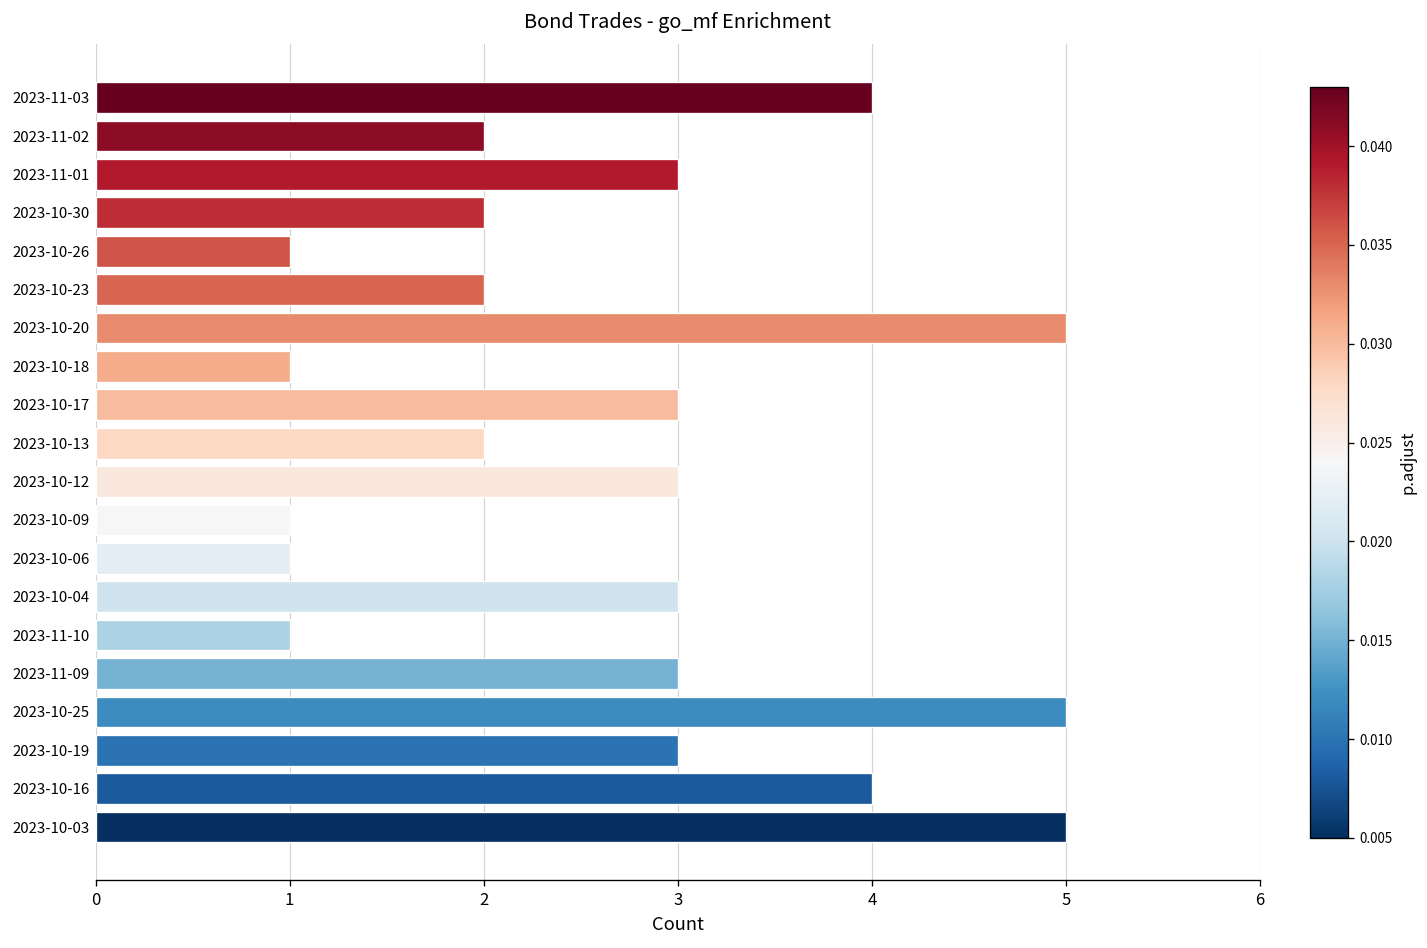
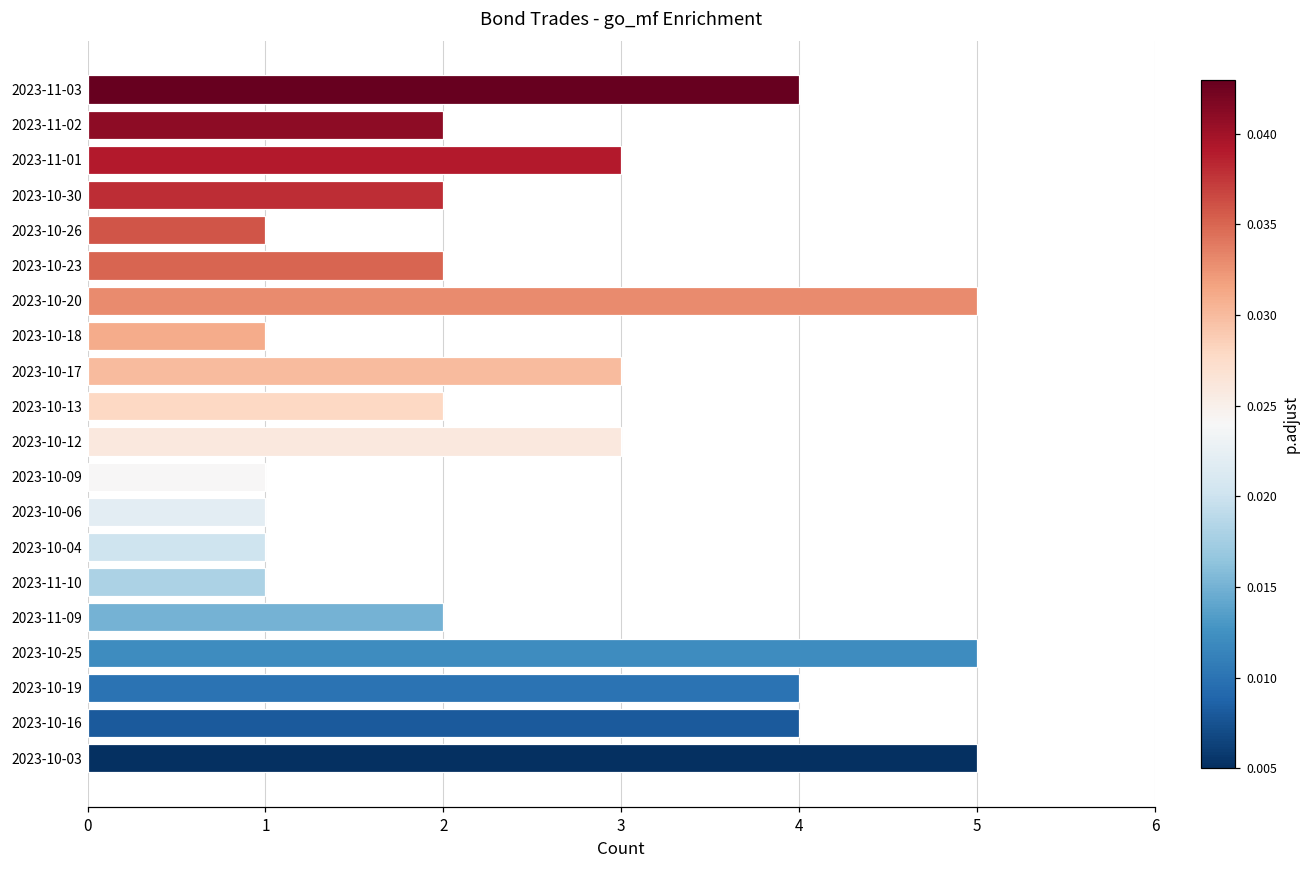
2023-10-04: 3 -> 1
2023-11-09: 3 -> 2
2023-10-19: 3 -> 4
